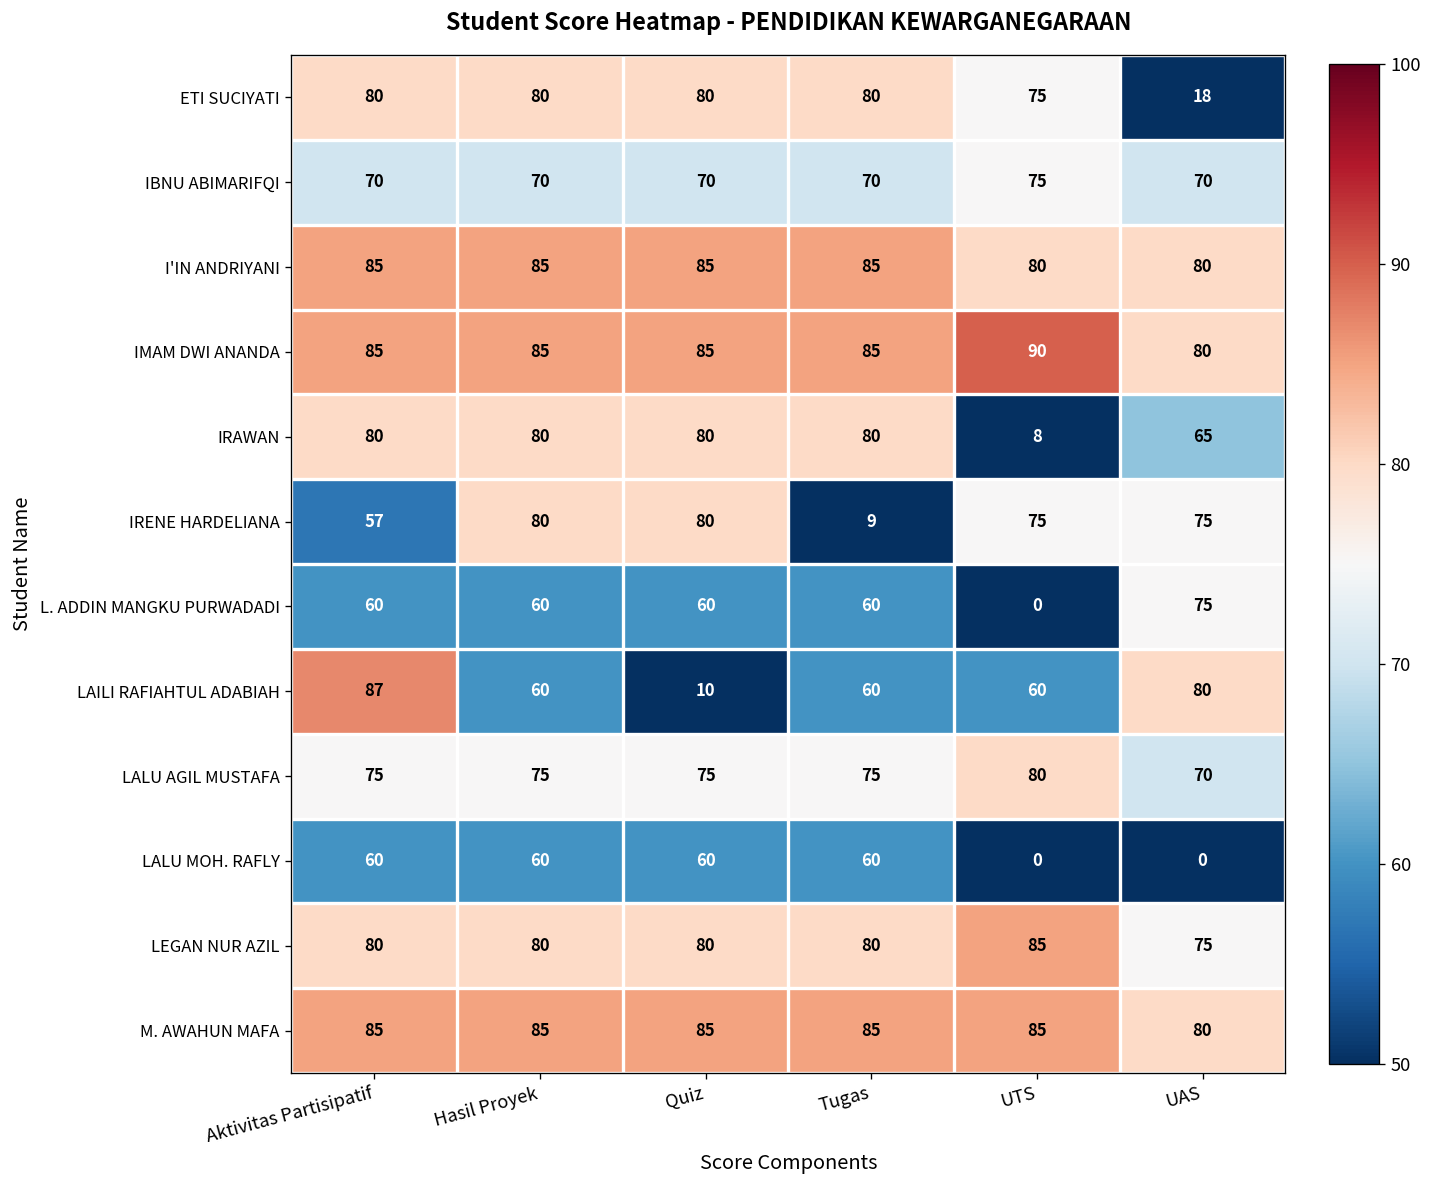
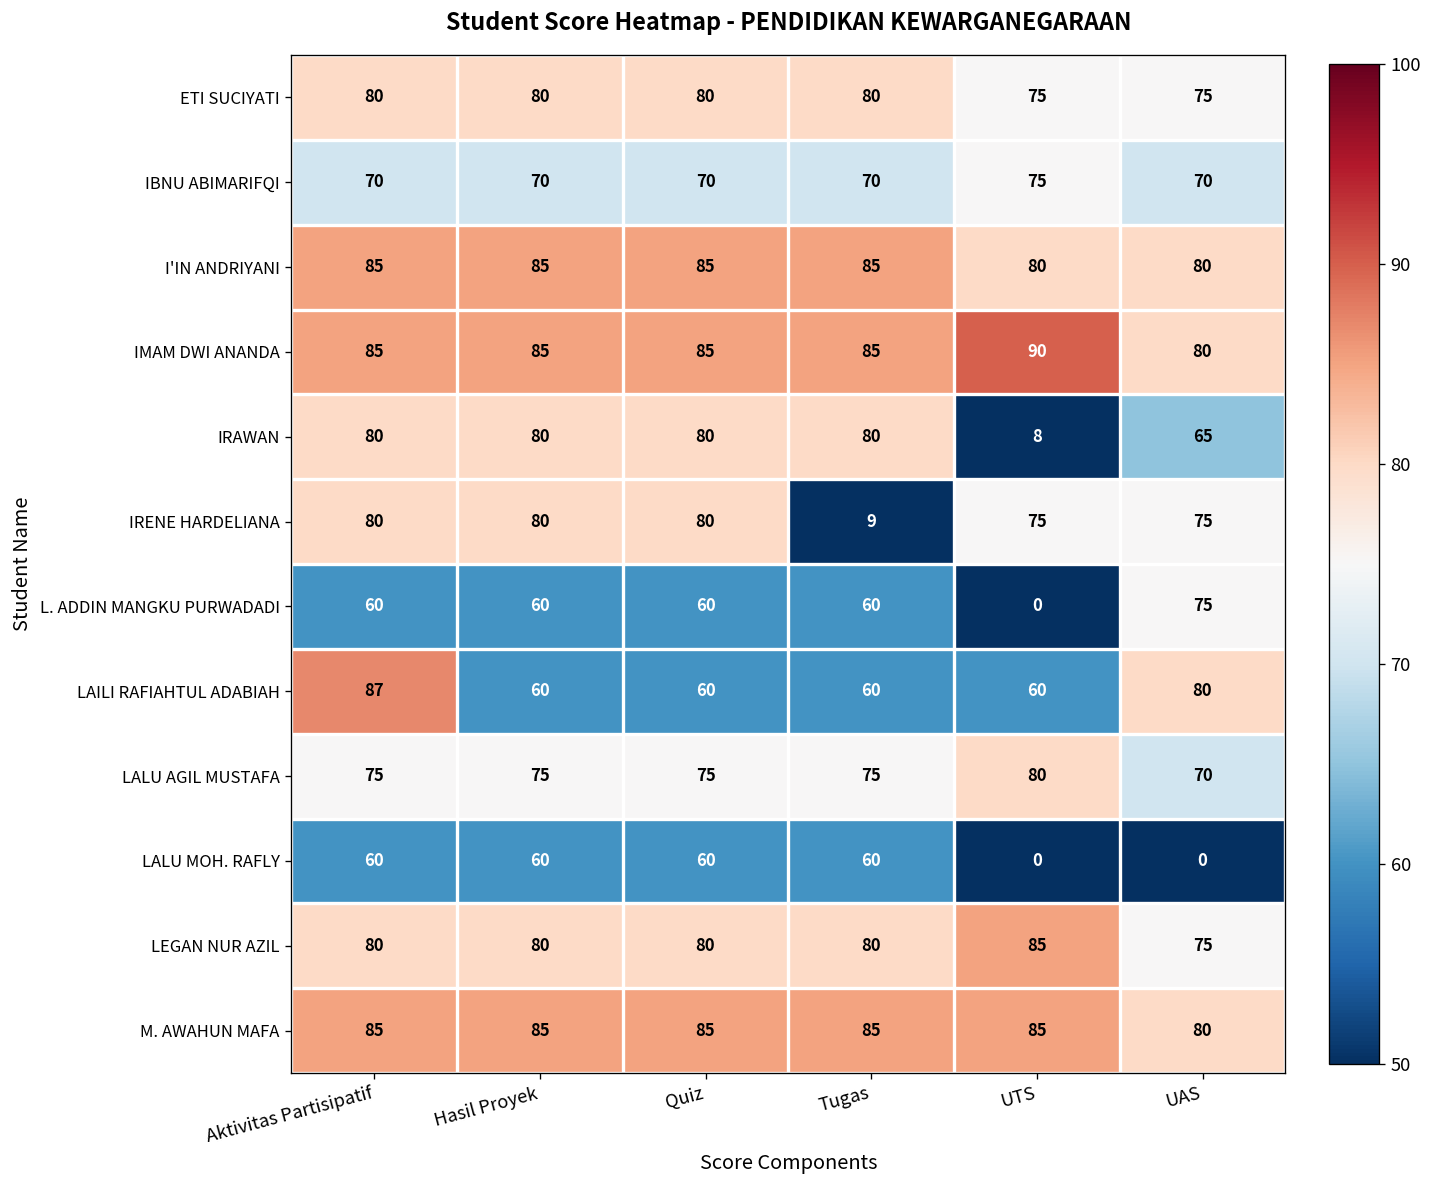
ETI SUCIYATI, UAS: 18 -> 75
IRENE HARDELIANA, Aktivitas Partisipatif: 57 -> 80
LAILI RAFIAHTUL ADABIAH, Quiz: 10 -> 60
